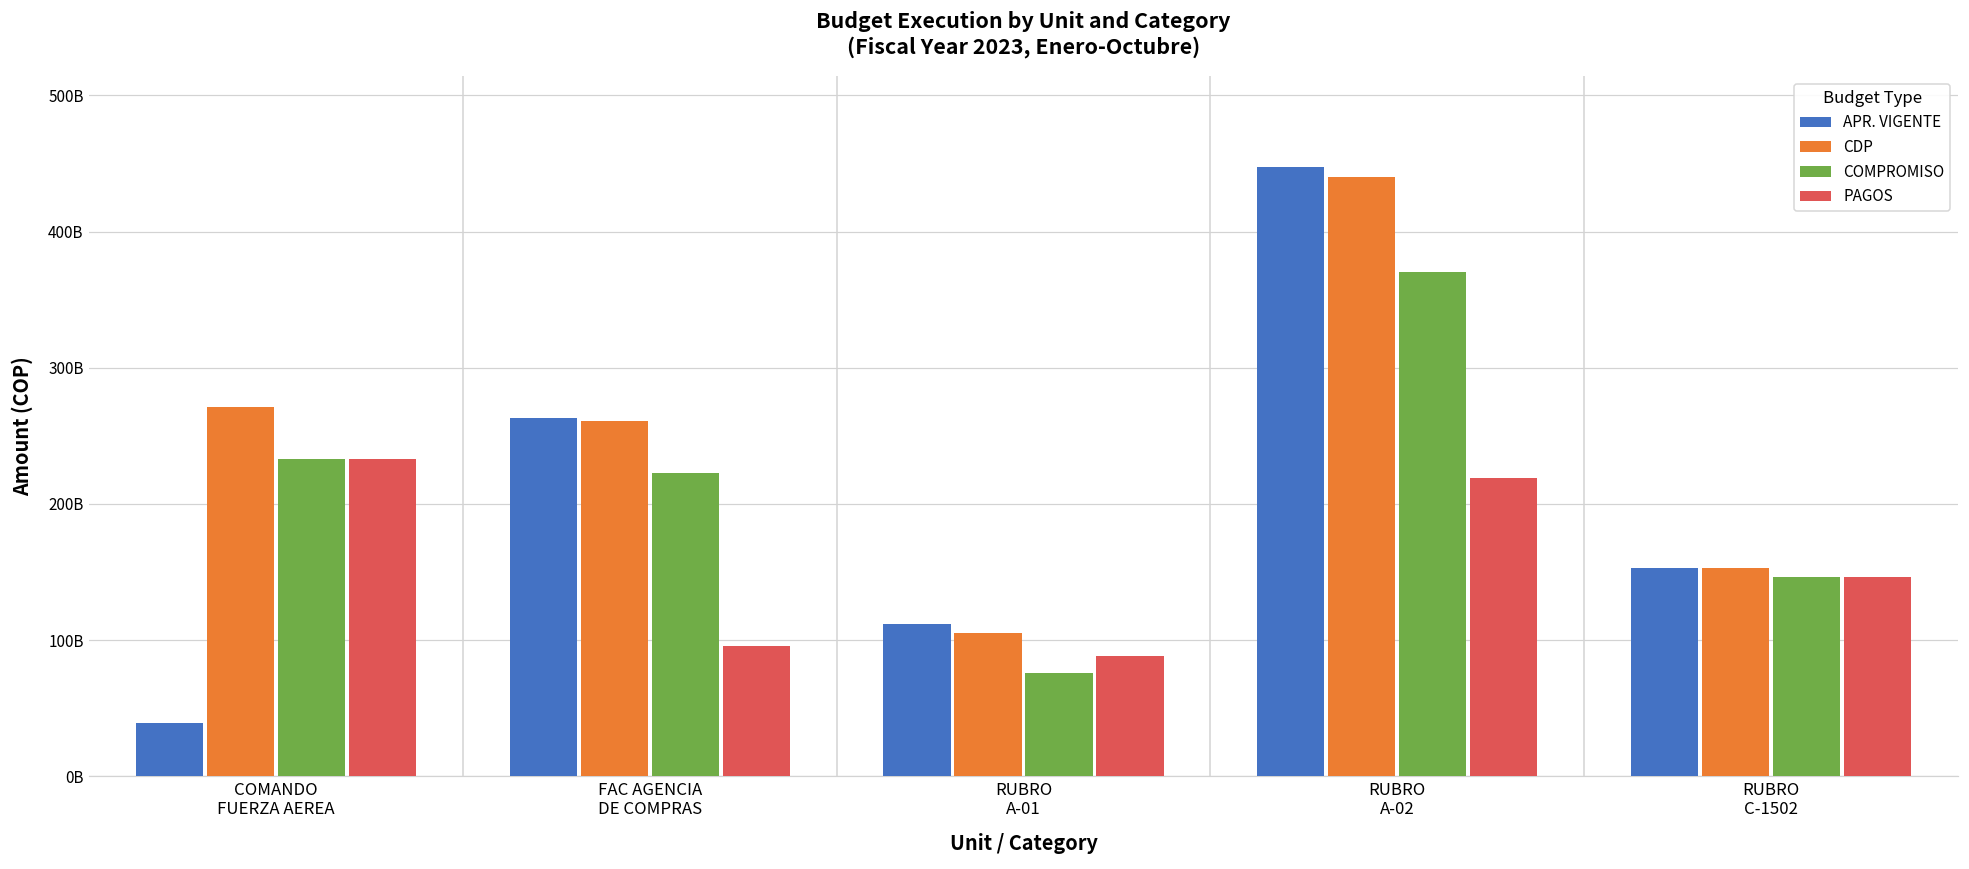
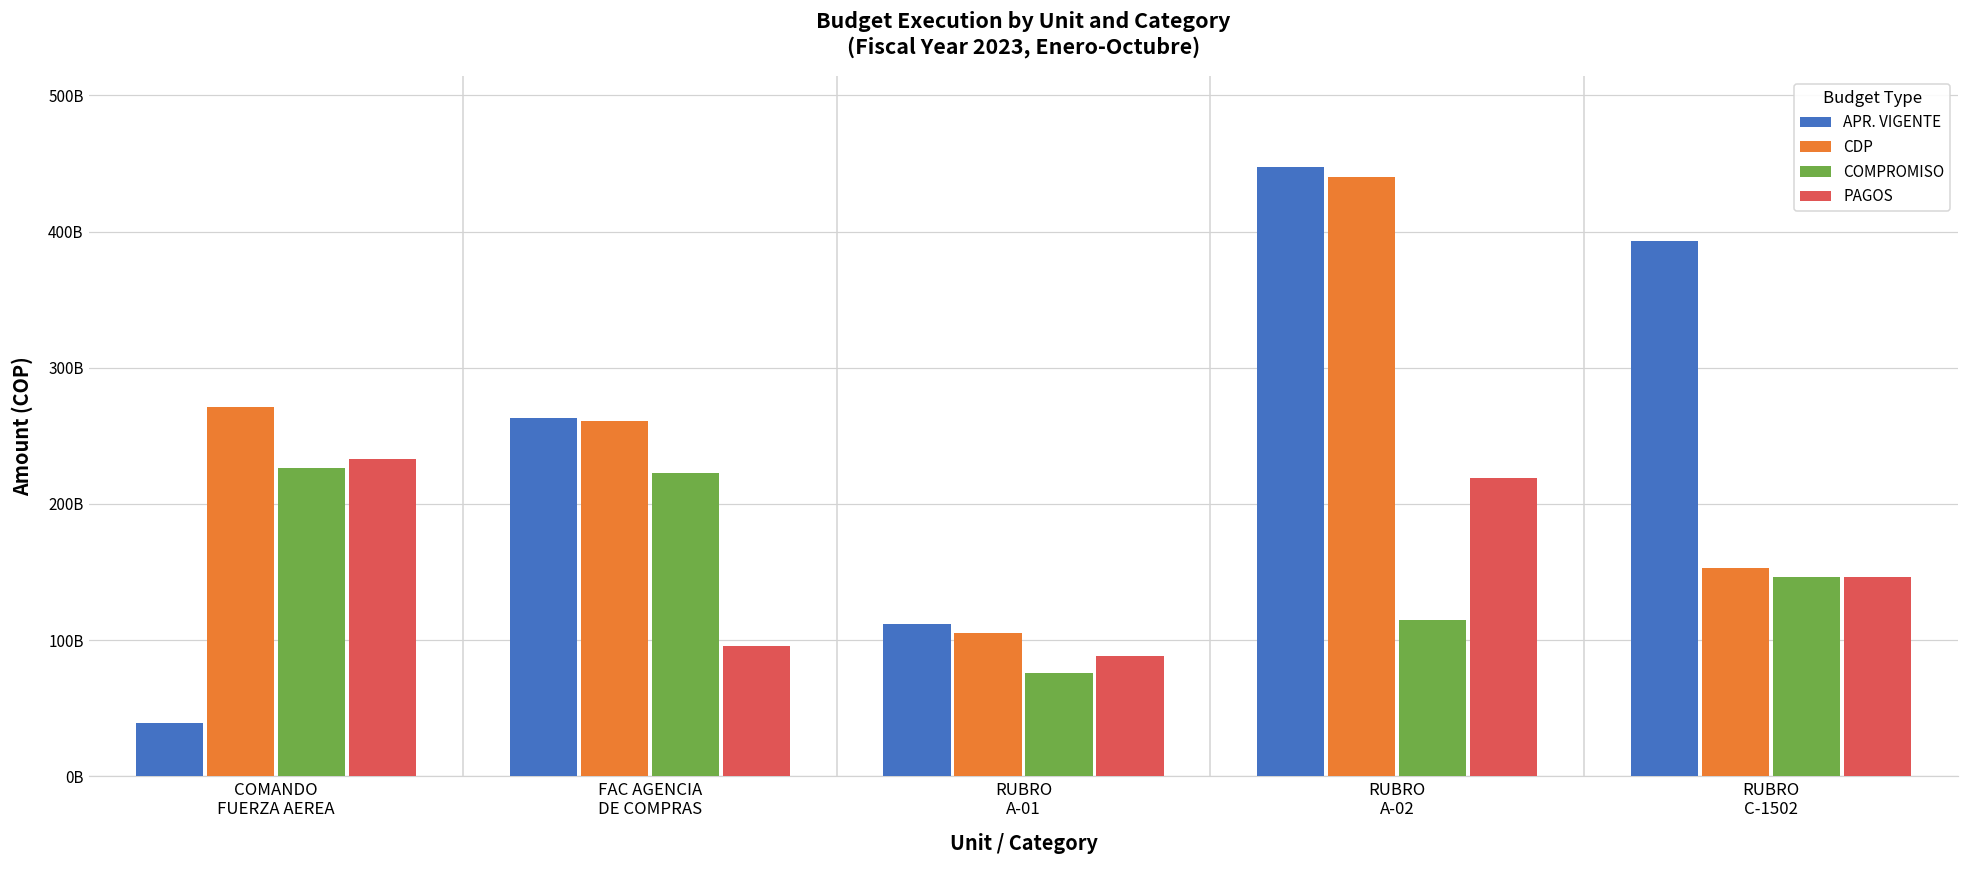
COMPROMISO, COMANDO FUERZA AEREA: 233000000000 -> 226000000000
COMPROMISO, RUBRO A-02: 370000000000 -> 115000000000
APR. VIGENTE, RUBRO C-1502: 153000000000 -> 393000000000
